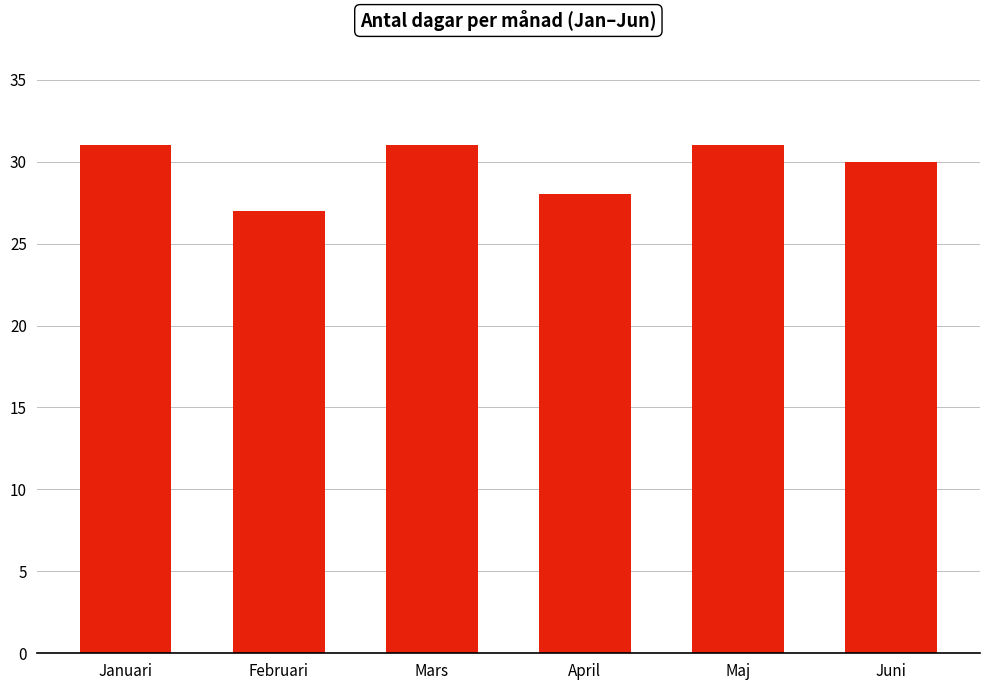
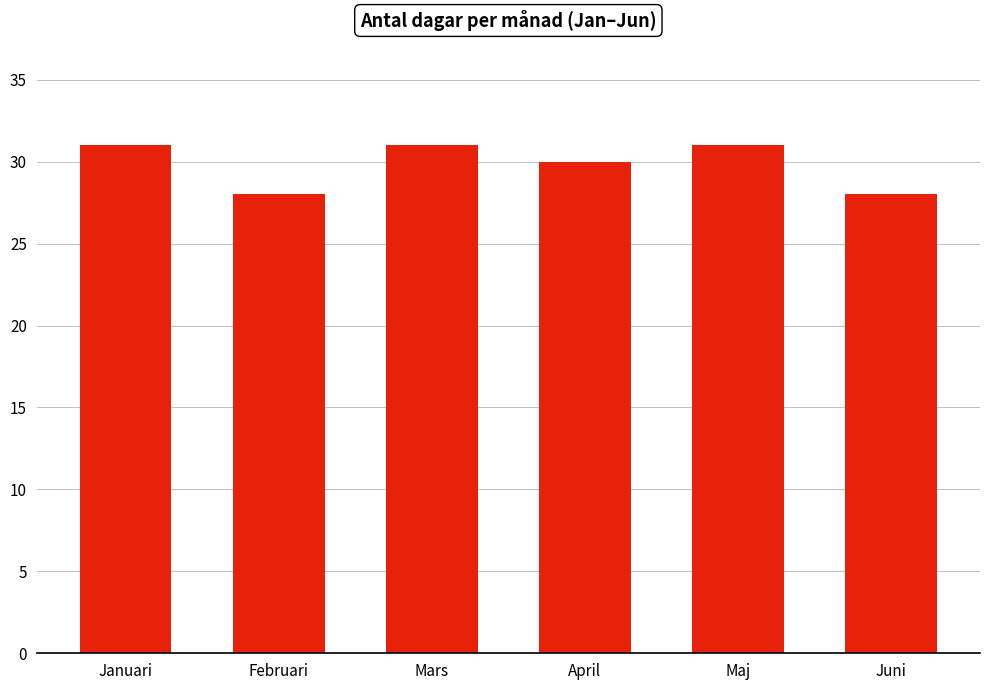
Februari: 27 -> 28
April: 28 -> 30
Juni: 30 -> 28
